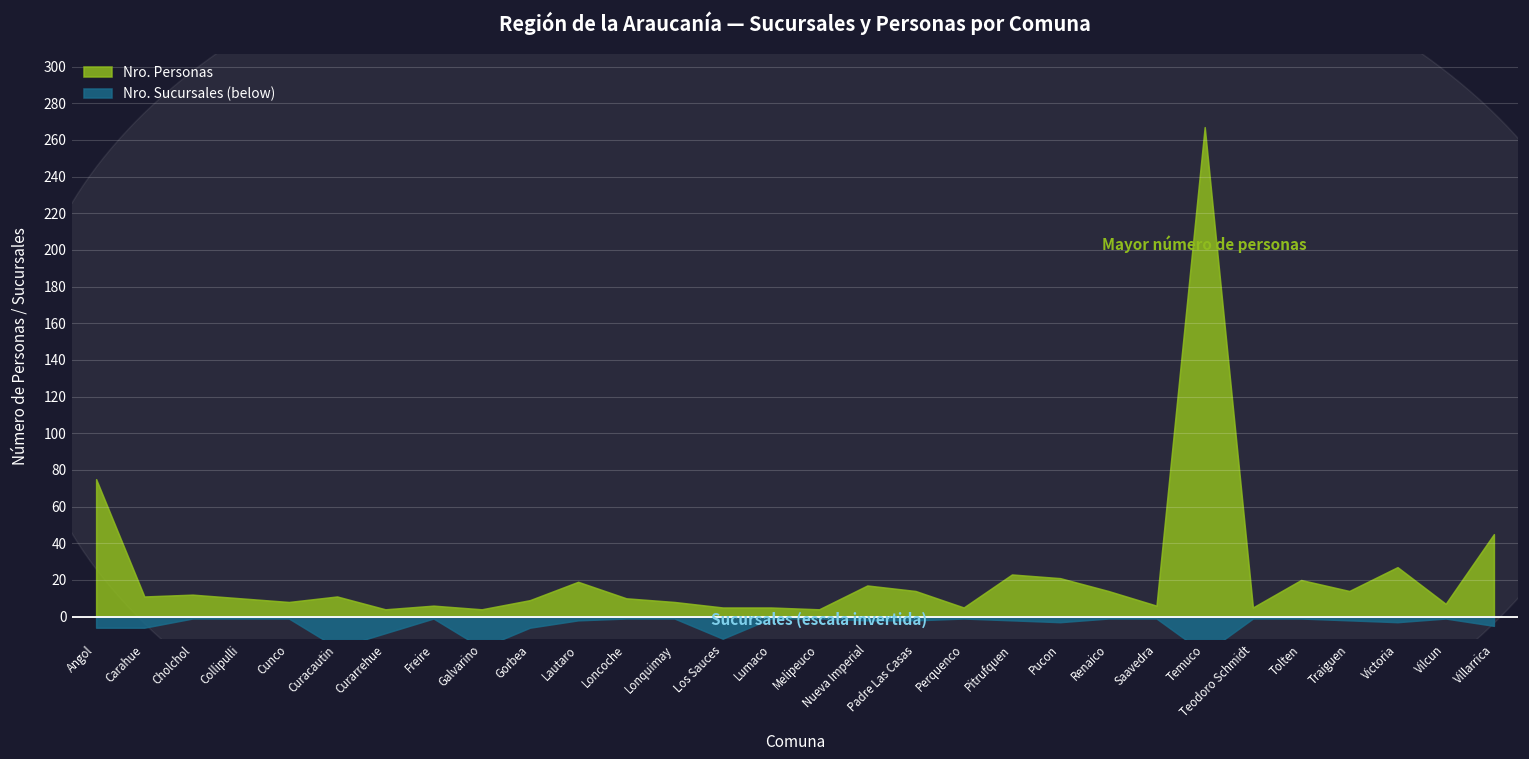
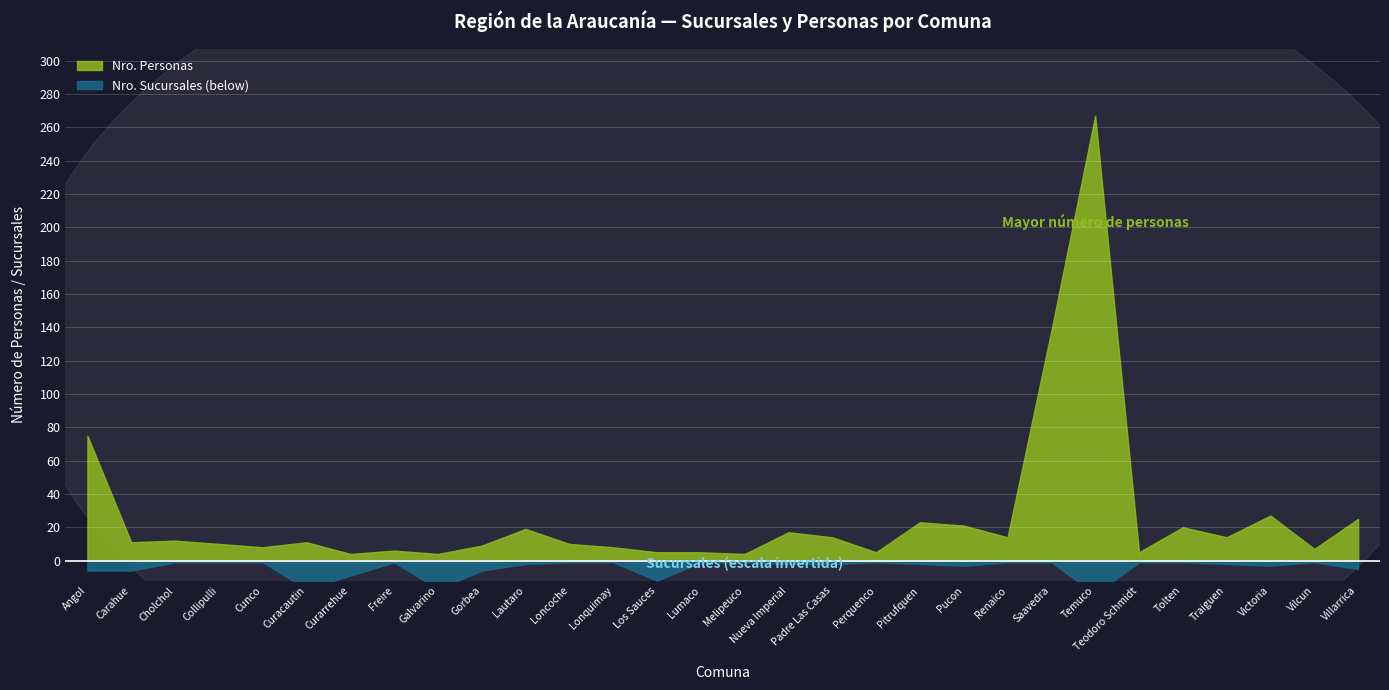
Nro. Personas, Saavedra: 6 -> 138
Nro. Personas, Villarrica: 45 -> 25
